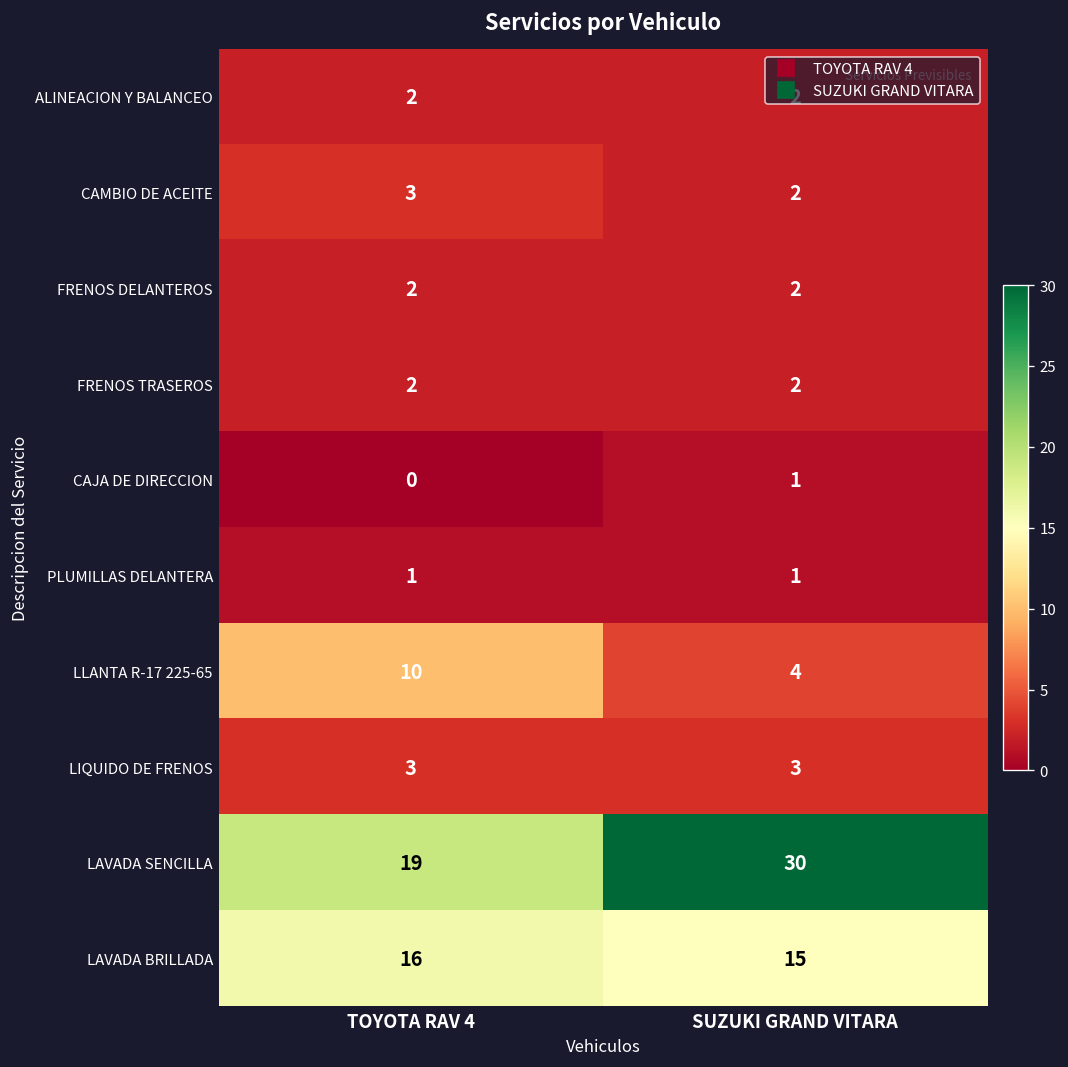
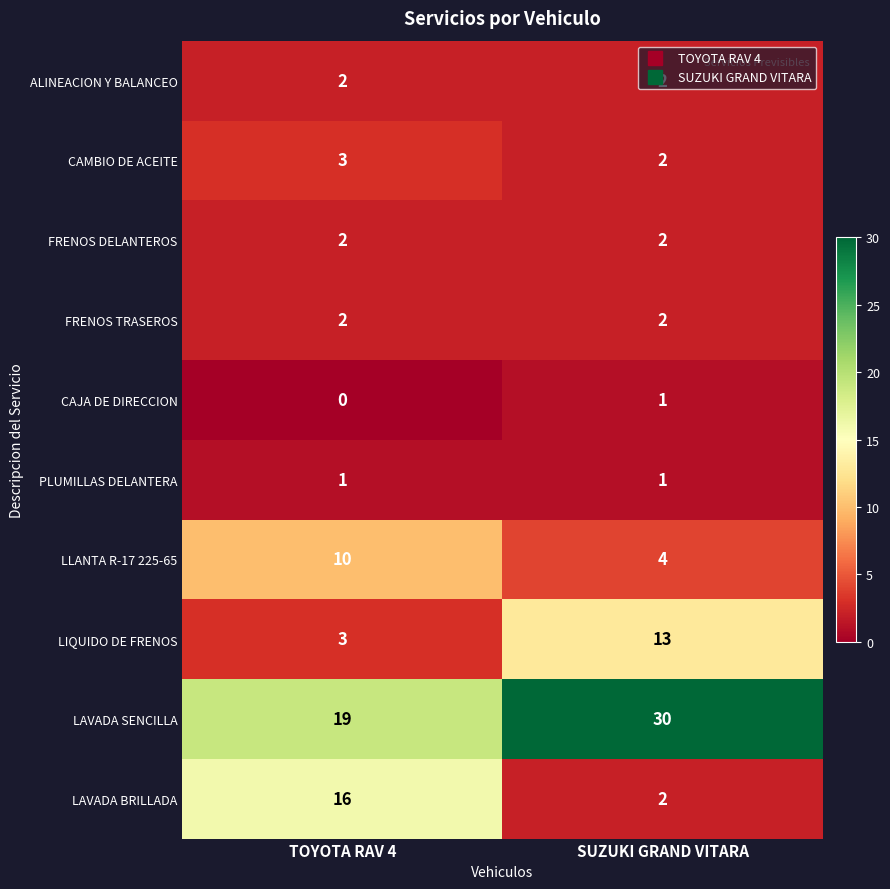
LIQUIDO DE FRENOS, SUZUKI GRAND VITARA: 3 -> 13
LAVADA BRILLADA, SUZUKI GRAND VITARA: 15 -> 2
